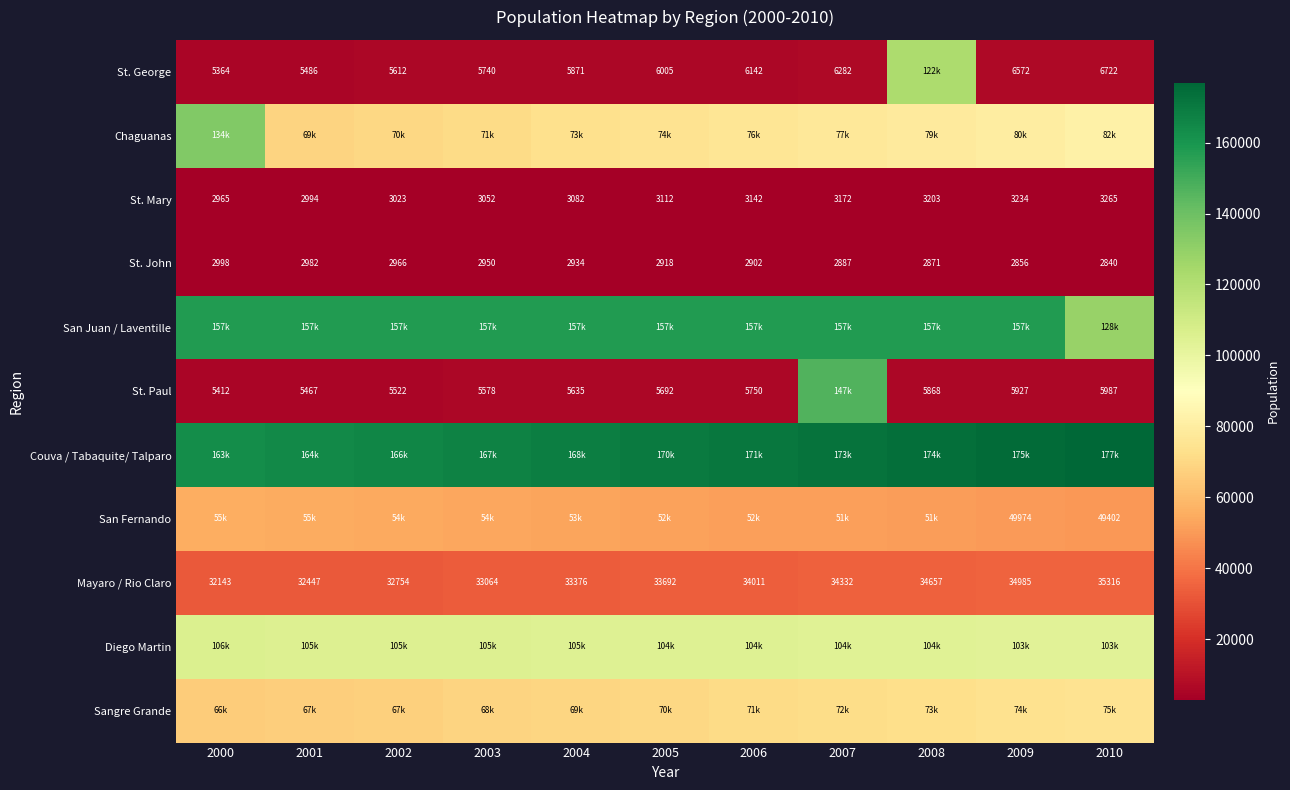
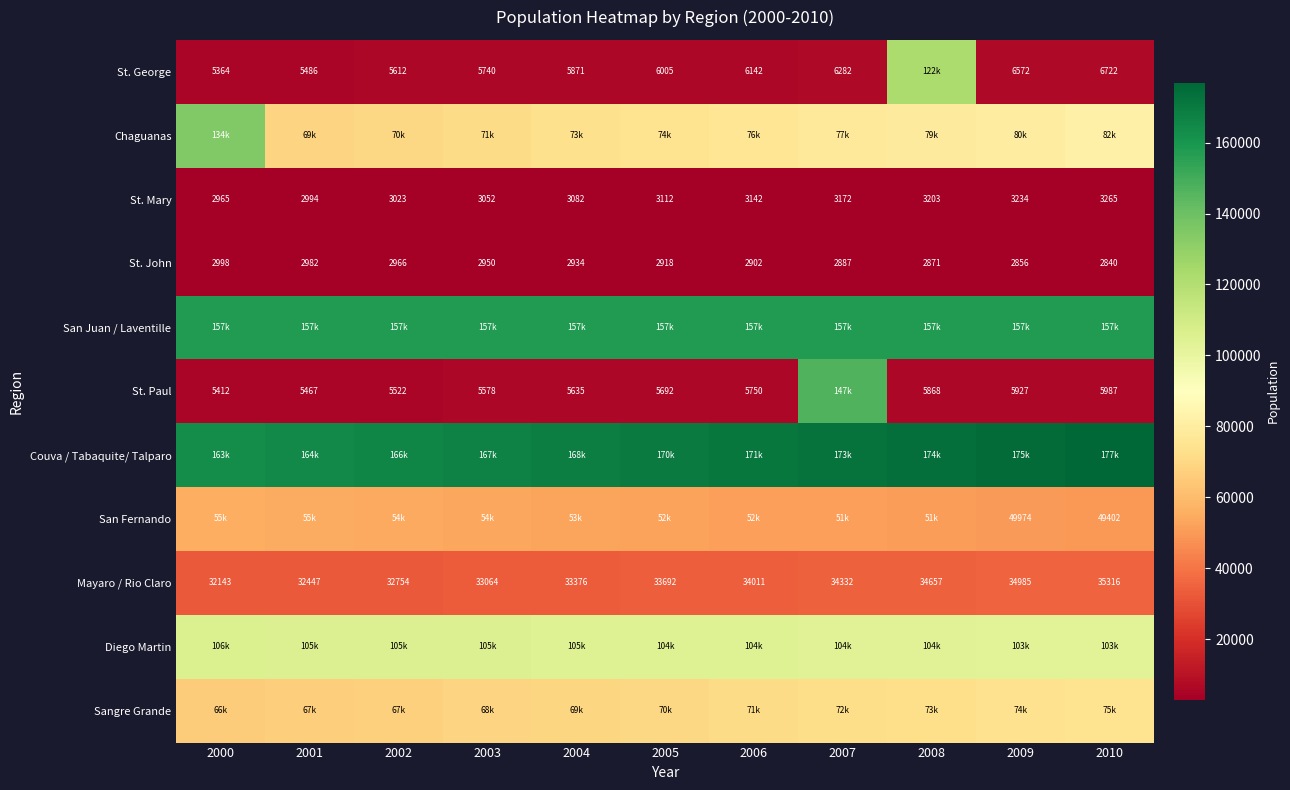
San Juan / Laventille, 2010: 128k -> 157k
